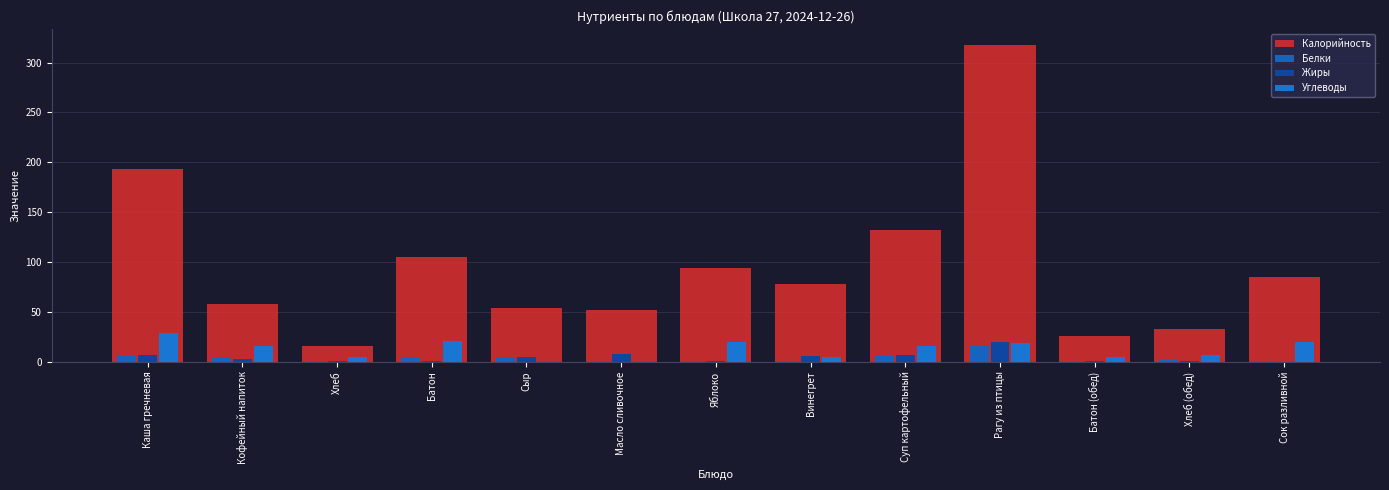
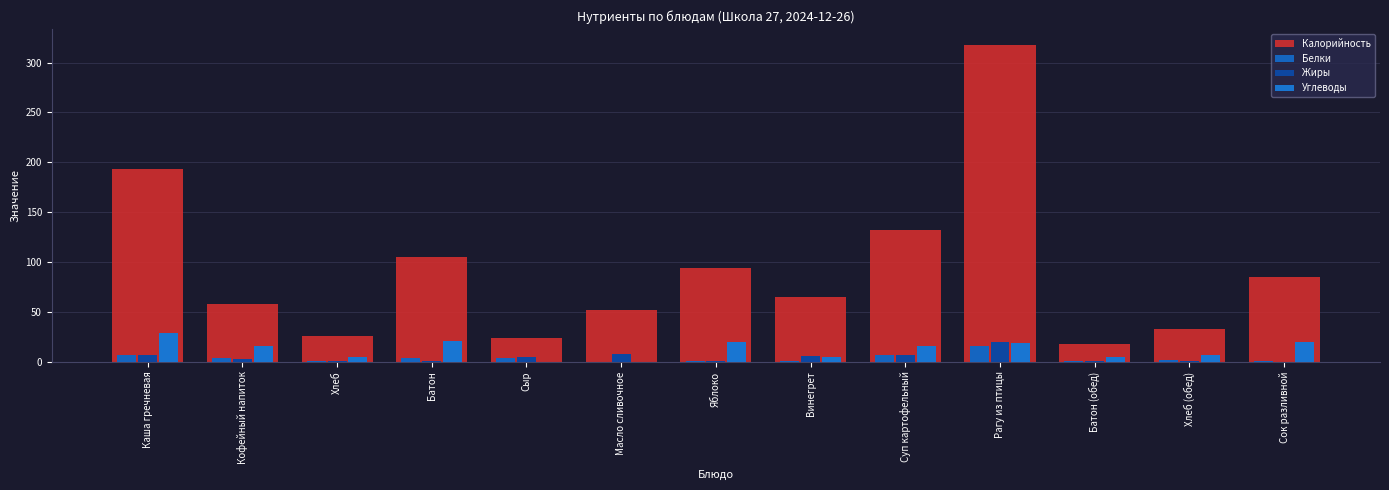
Калорийность, Хлеб: 20 -> 30
Калорийность, Сыр: 50 -> 20
Калорийность, Винегрет: 80 -> 60
Калорийность, Батон (обед): 30 -> 20
